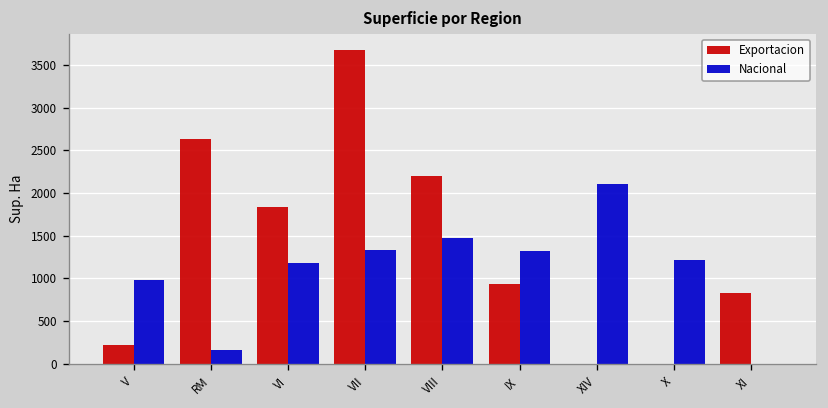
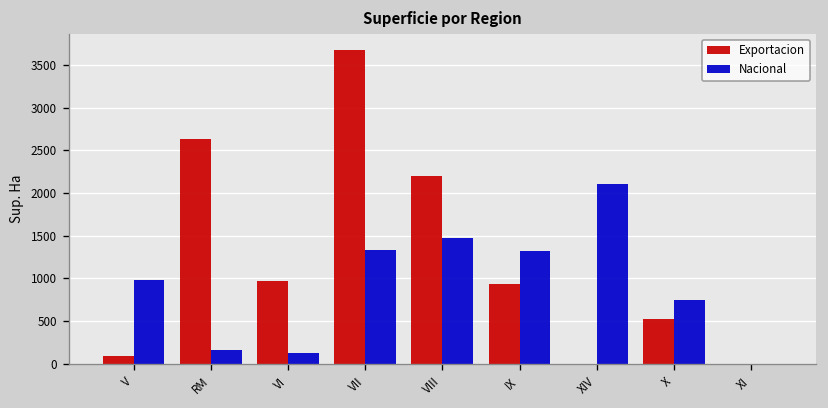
Exportacion, V: 200 -> 100
Exportacion, VI: 1800 -> 1000
Nacional, VI: 1200 -> 100
Exportacion, X: 0 -> 500
Nacional, X: 1200 -> 800
Exportacion, XI: 800 -> 0
